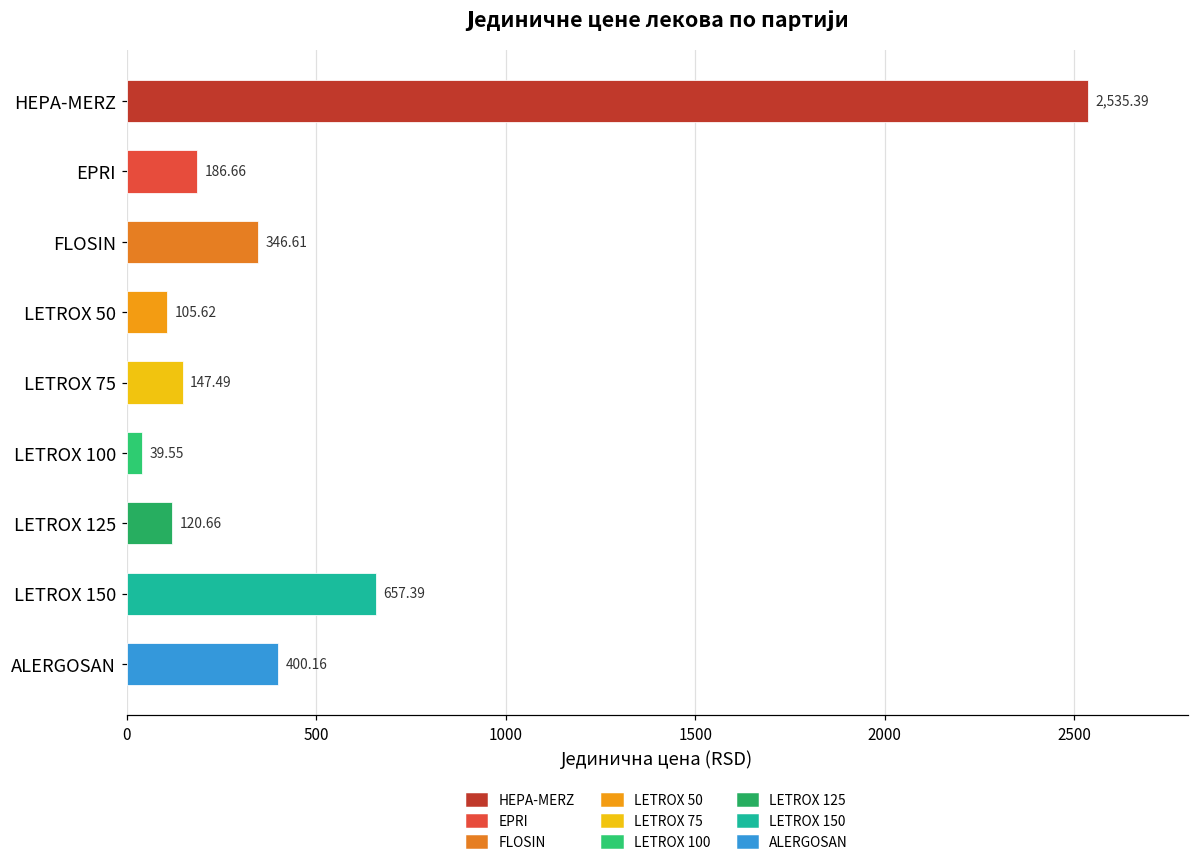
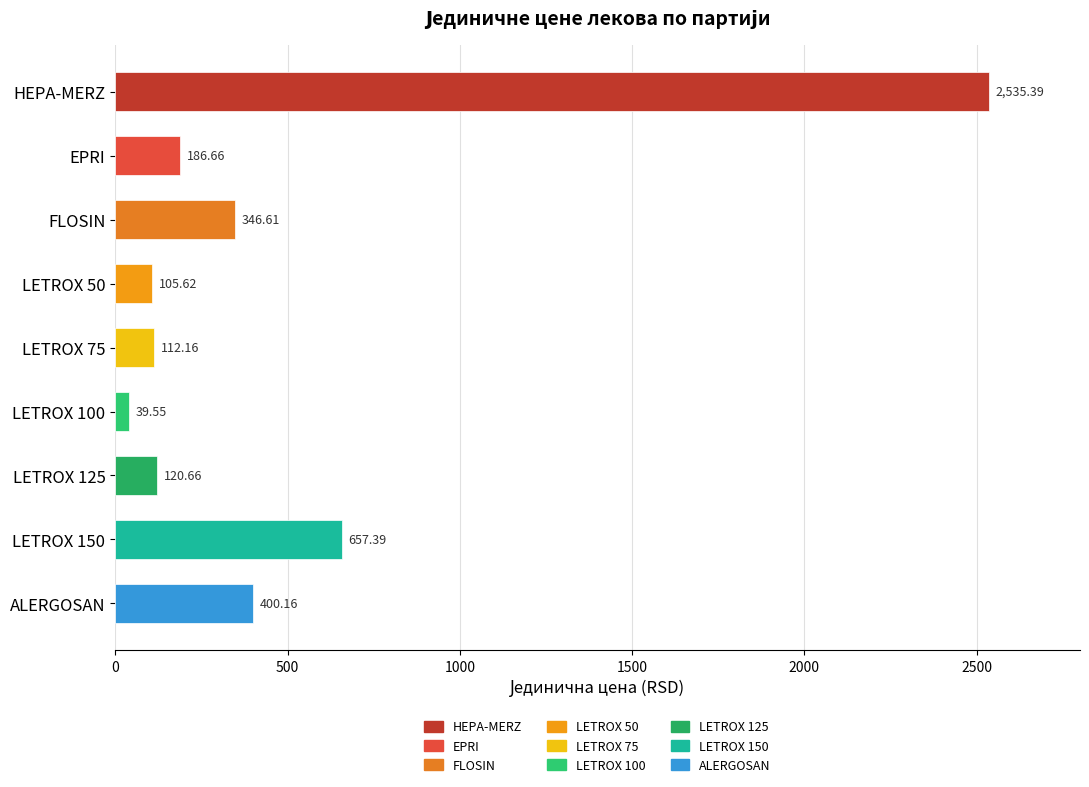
LETROX 75: 147.49 -> 112.16
